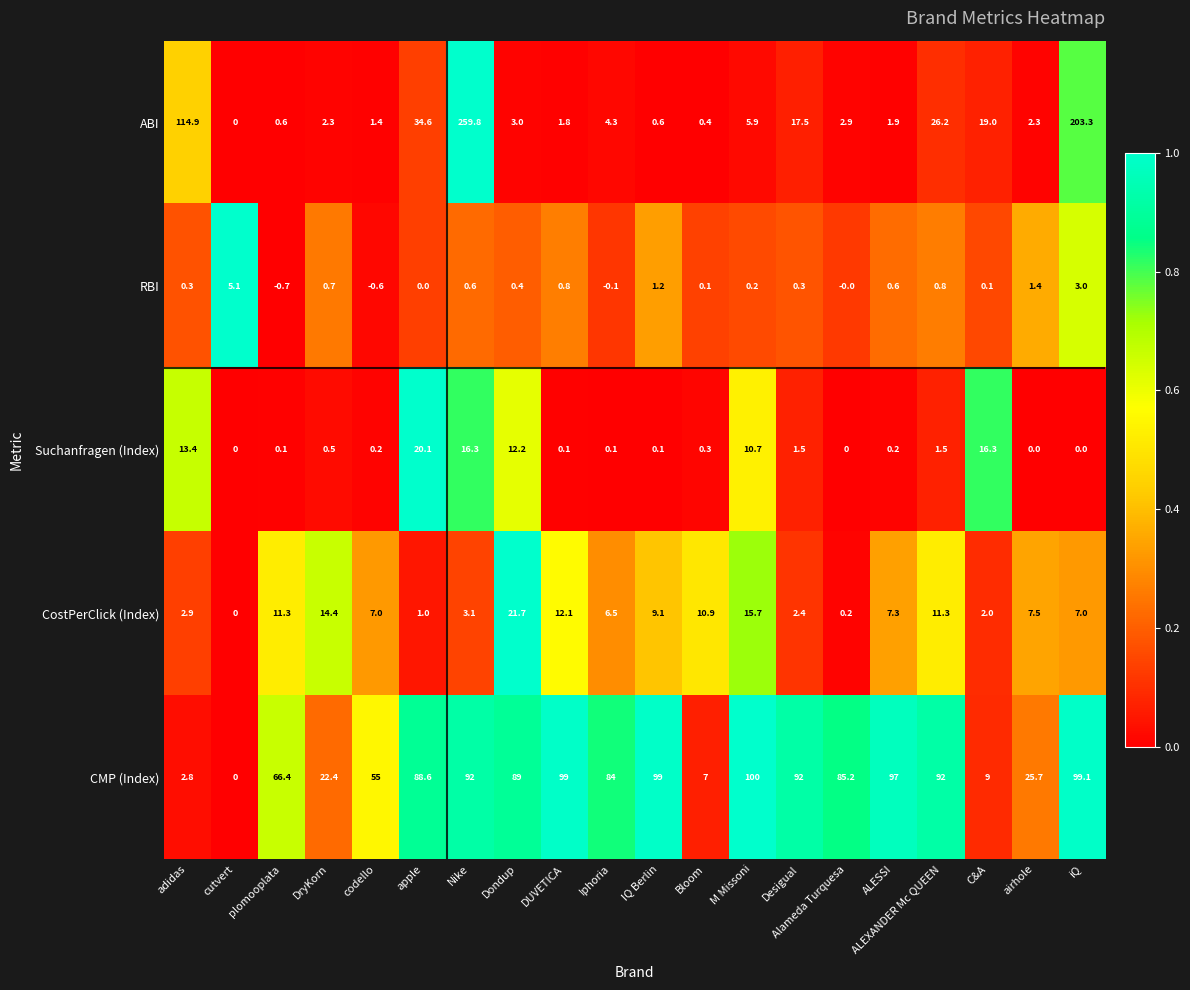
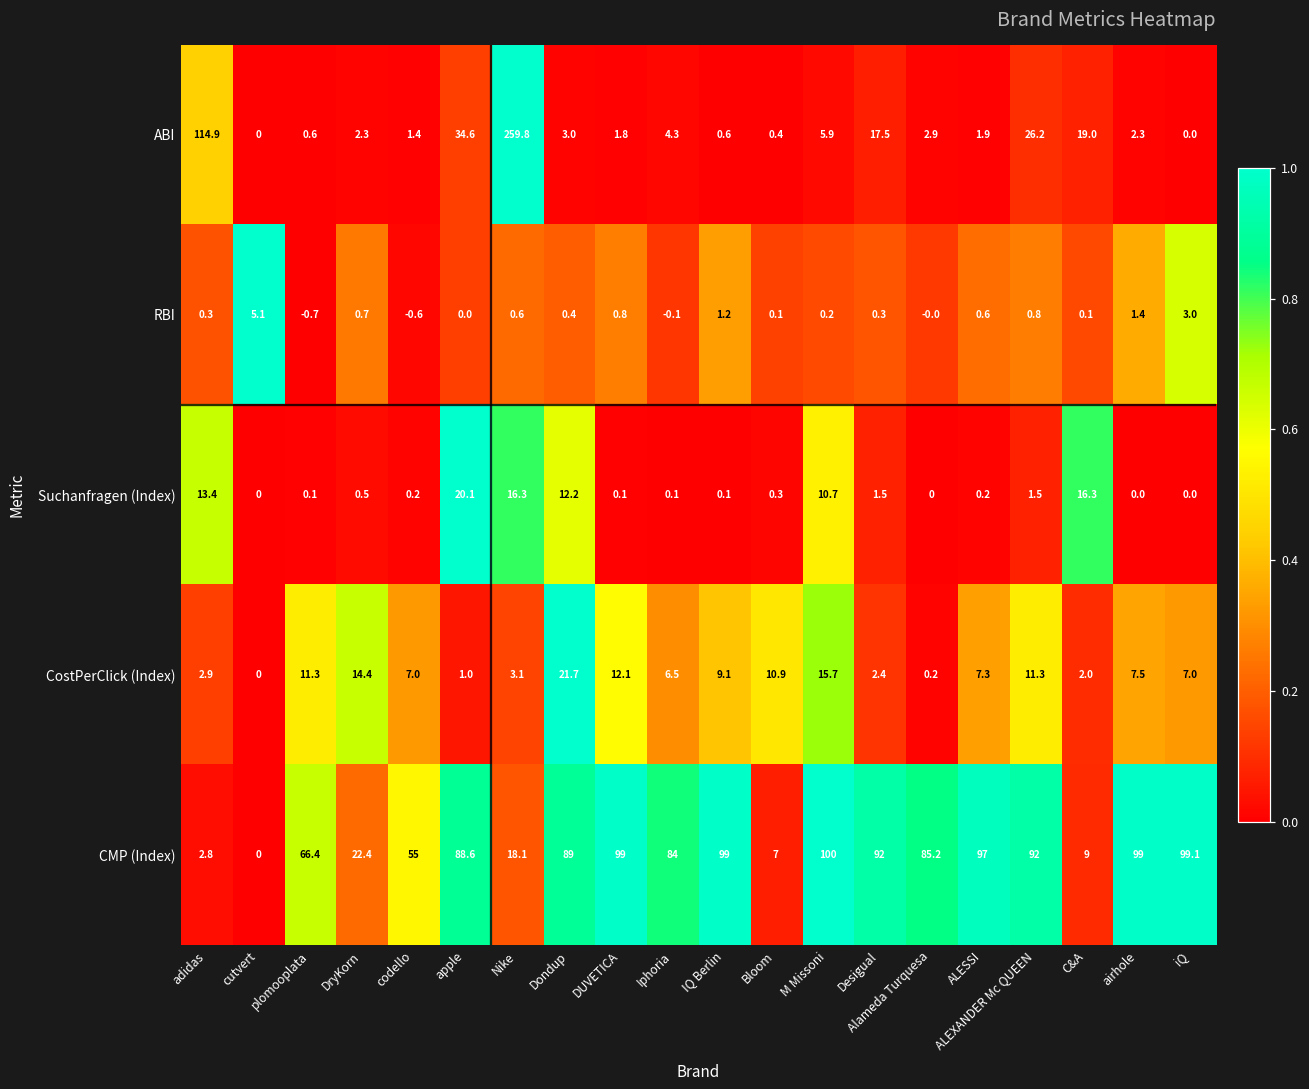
ABI, iQ: 203.3 -> 0.0
CMP (Index), Nike: 92 -> 18.1
CMP (Index), airhole: 25.7 -> 99
